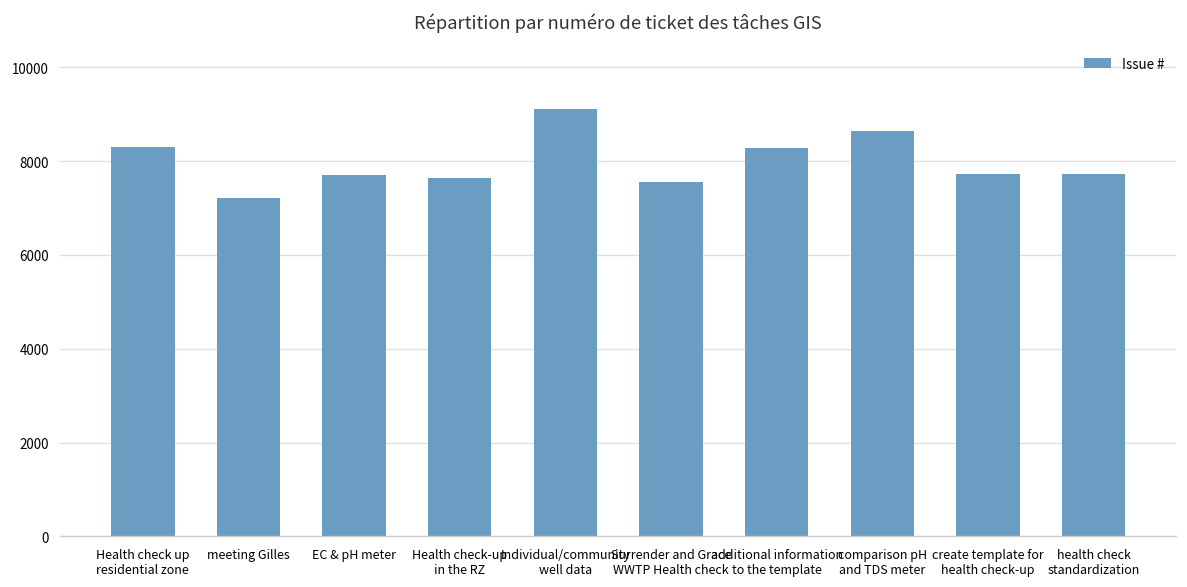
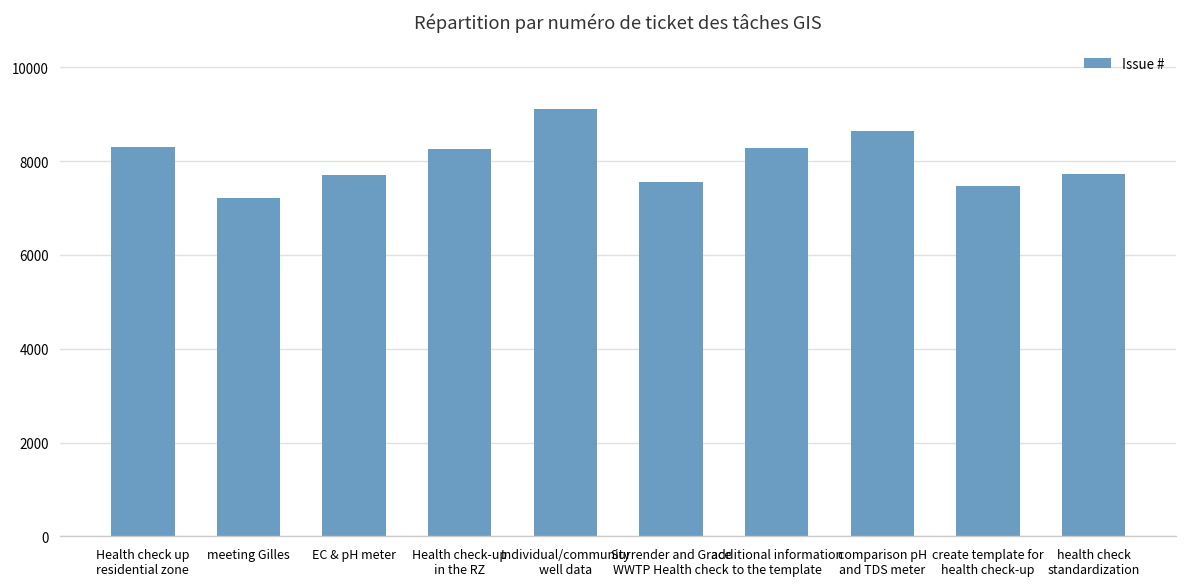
Health check-up in the RZ: 7600 -> 8300
create template for health check-up: 7700 -> 7500
